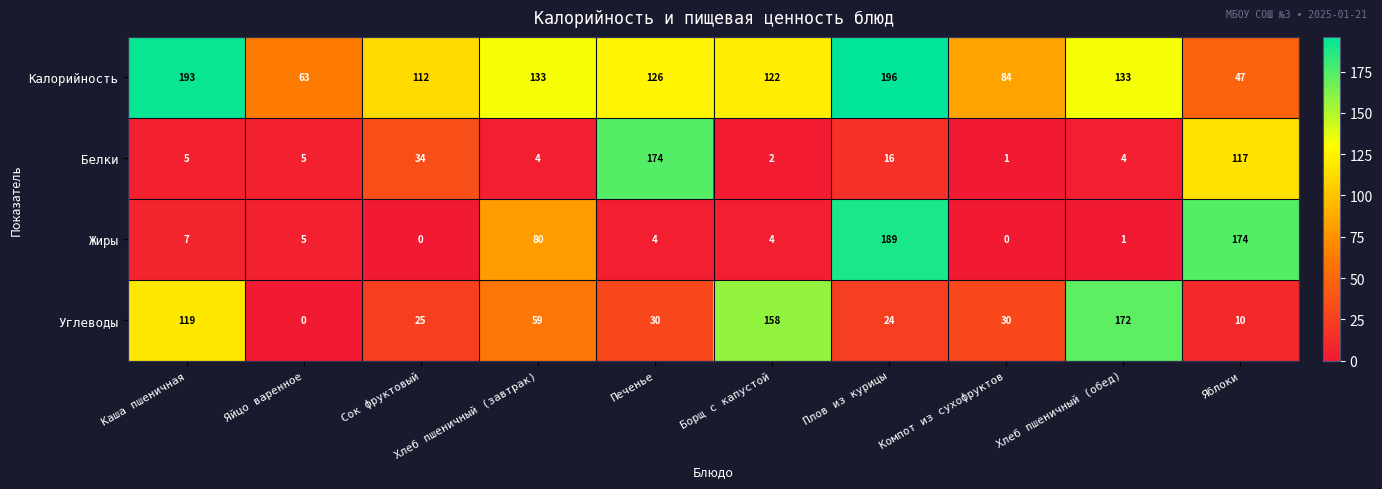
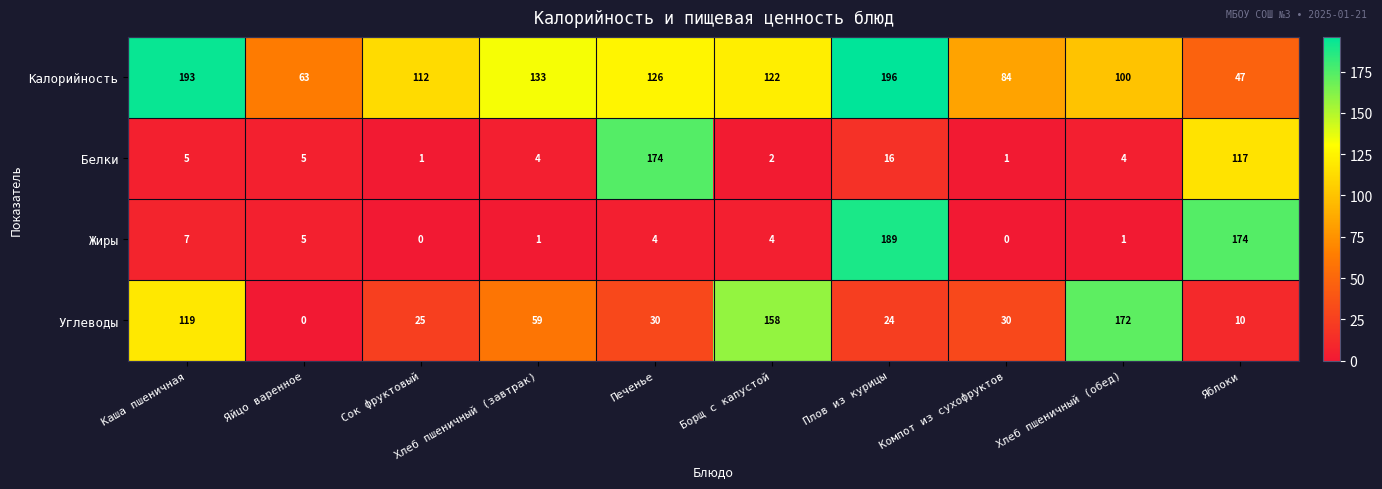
Калорийность, Хлеб пшеничный (обед): 133 -> 100
Белки, Сок фруктовый: 34 -> 1
Жиры, Хлеб пшеничный (завтрак): 80 -> 1
